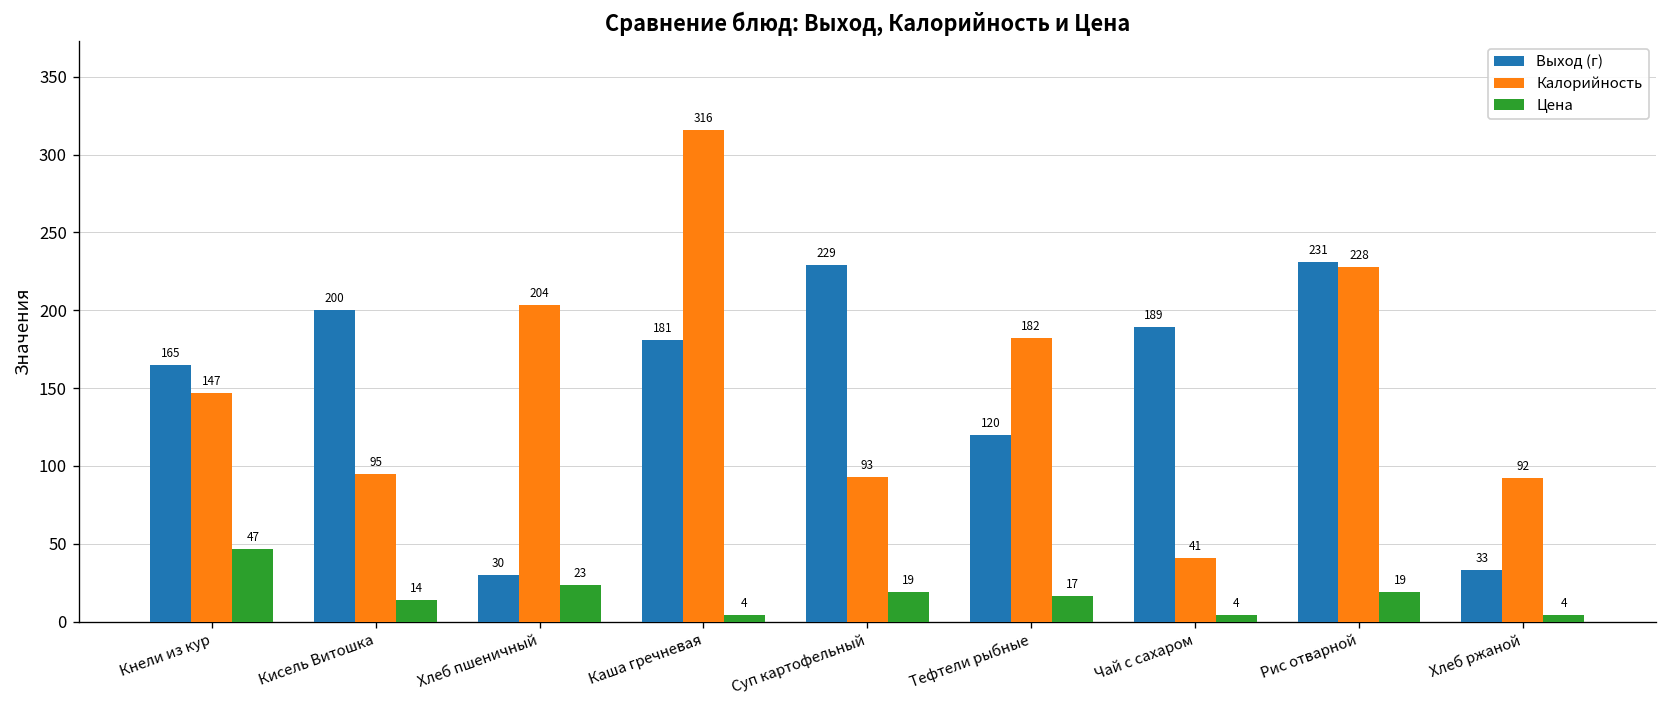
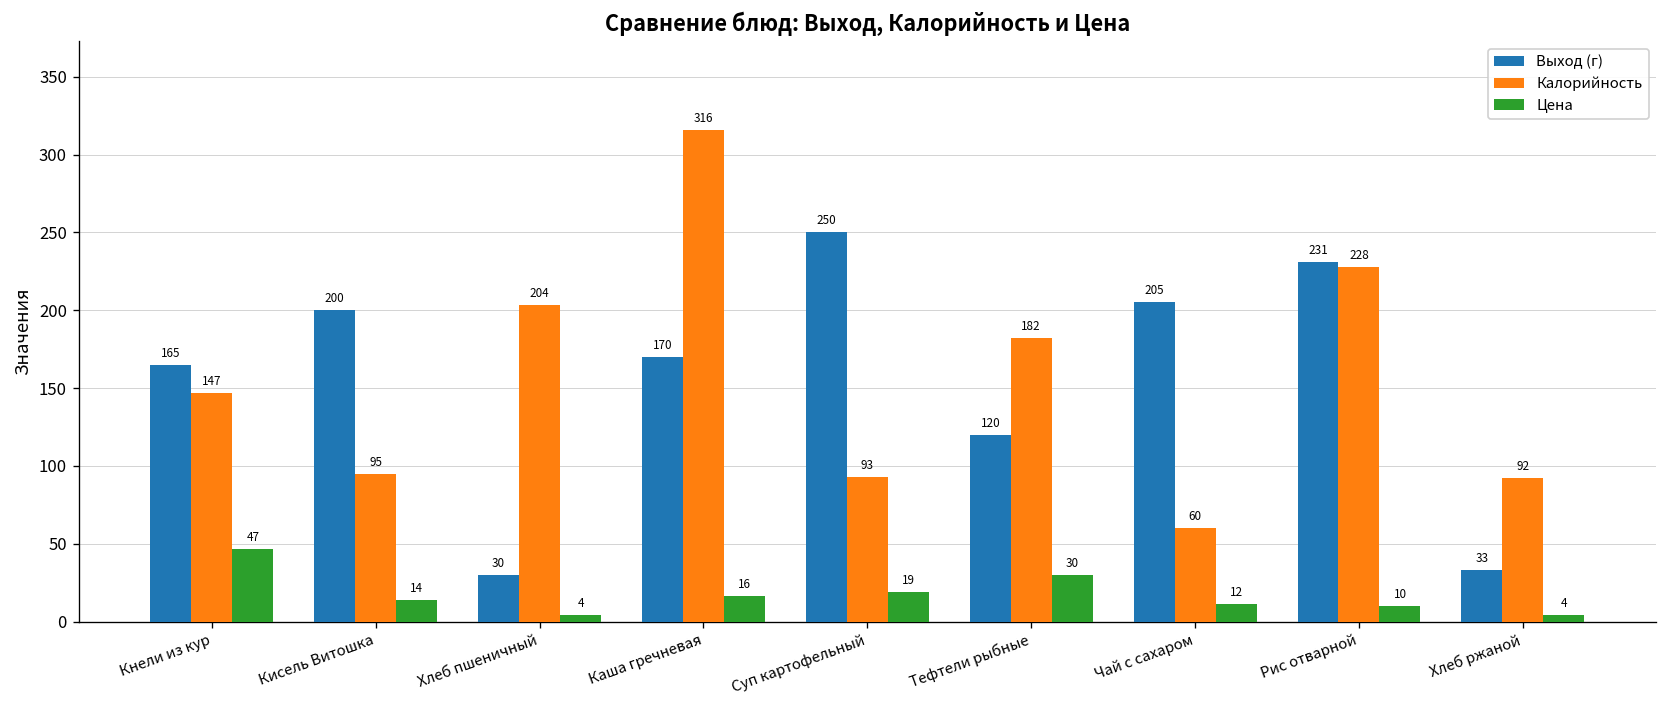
Цена, Хлеб пшеничный: 23 -> 4
Выход (г), Каша гречневая: 181 -> 170
Цена, Каша гречневая: 4 -> 16
Выход (г), Суп картофельный: 229 -> 250
Цена, Тефтели рыбные: 17 -> 30
Выход (г), Чай с сахаром: 189 -> 205
Калорийность, Чай с сахаром: 41 -> 60
Цена, Чай с сахаром: 4 -> 12
Цена, Рис отварной: 19 -> 10
